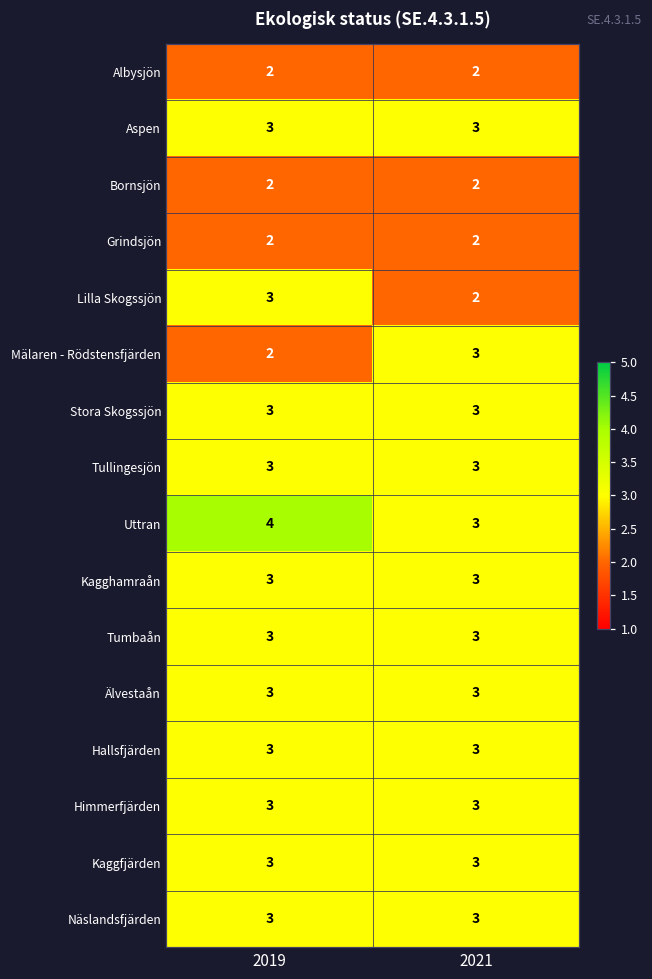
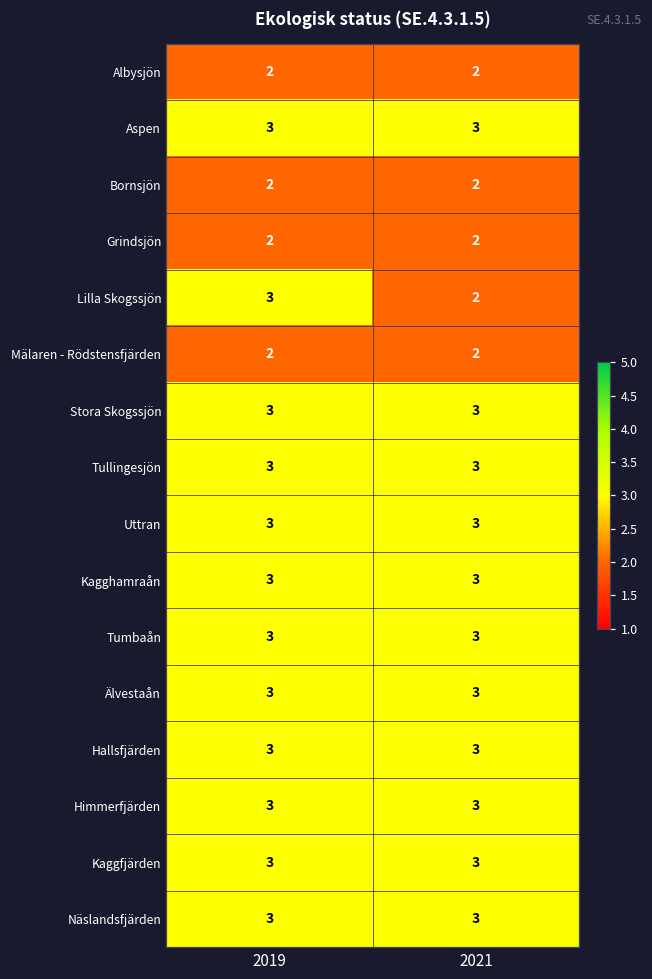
Mälaren - Rödstensfjärden, 2021: 3 -> 2
Uttran, 2019: 4 -> 3
